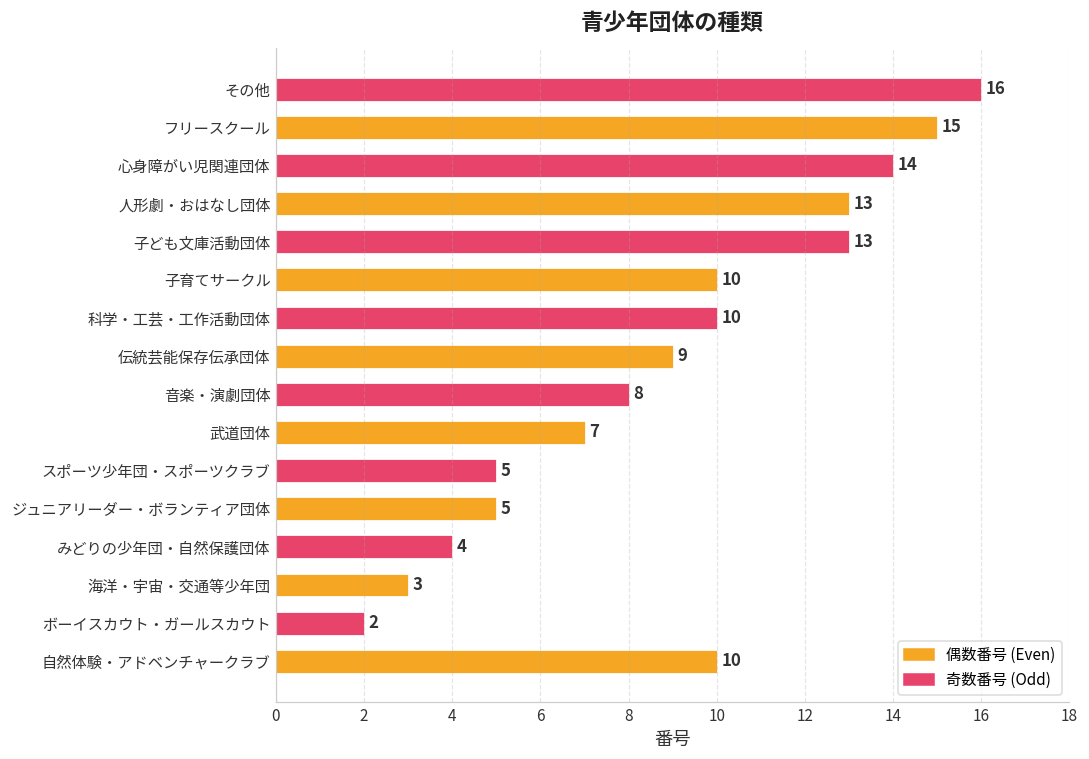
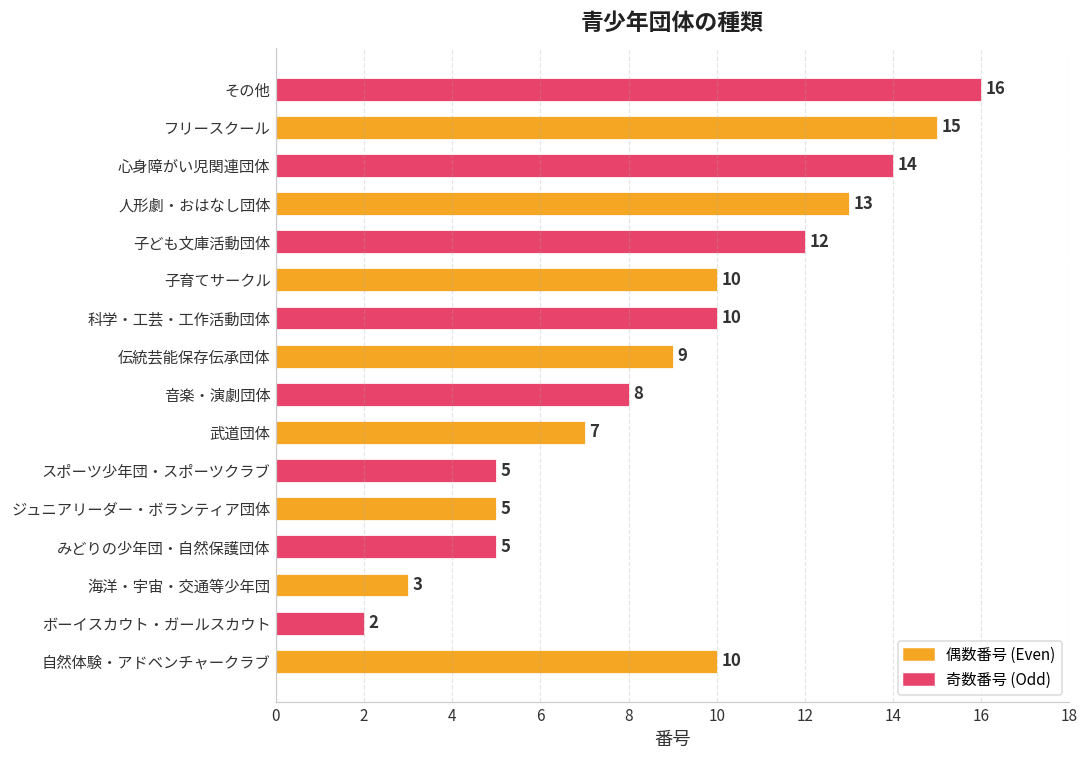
子ども文庫活動団体: 13 -> 12
みどりの少年団・自然保護団体: 4 -> 5
